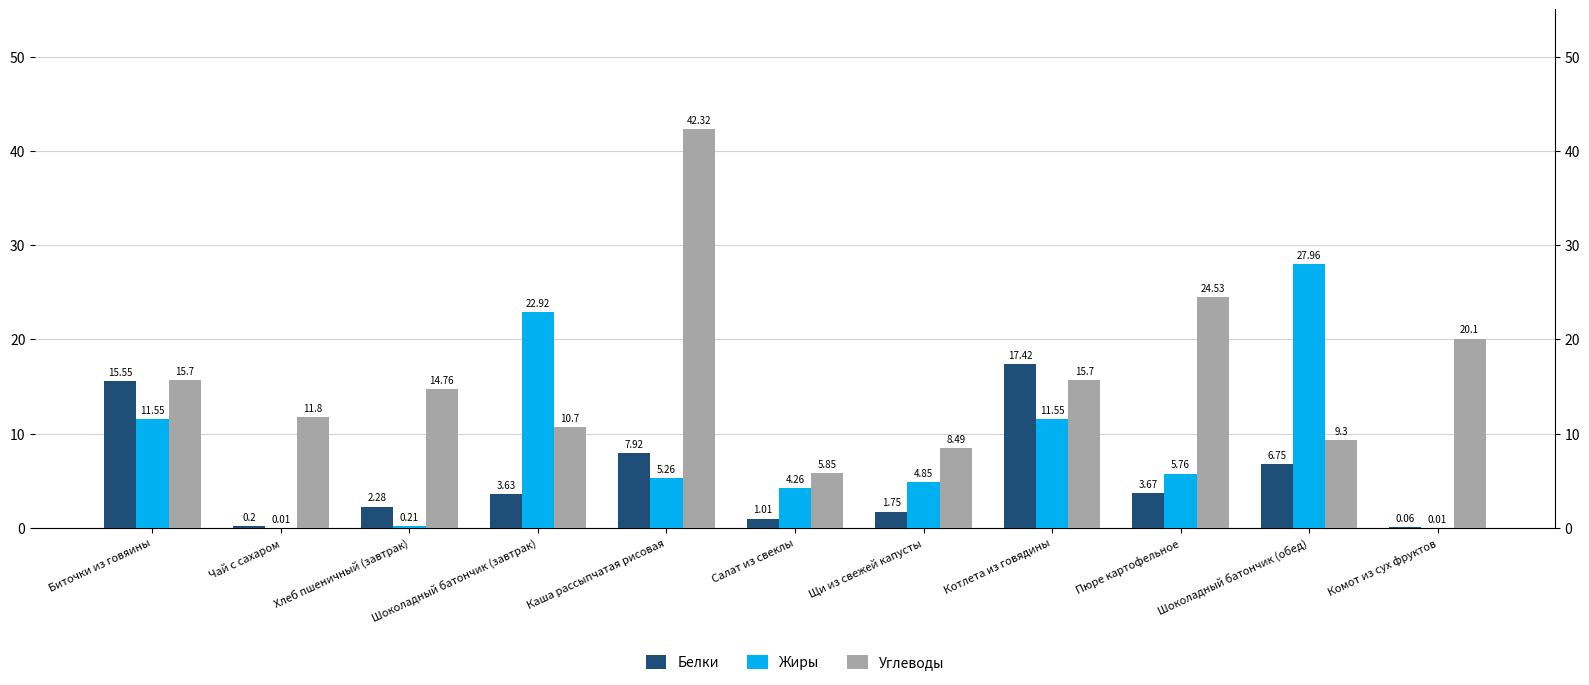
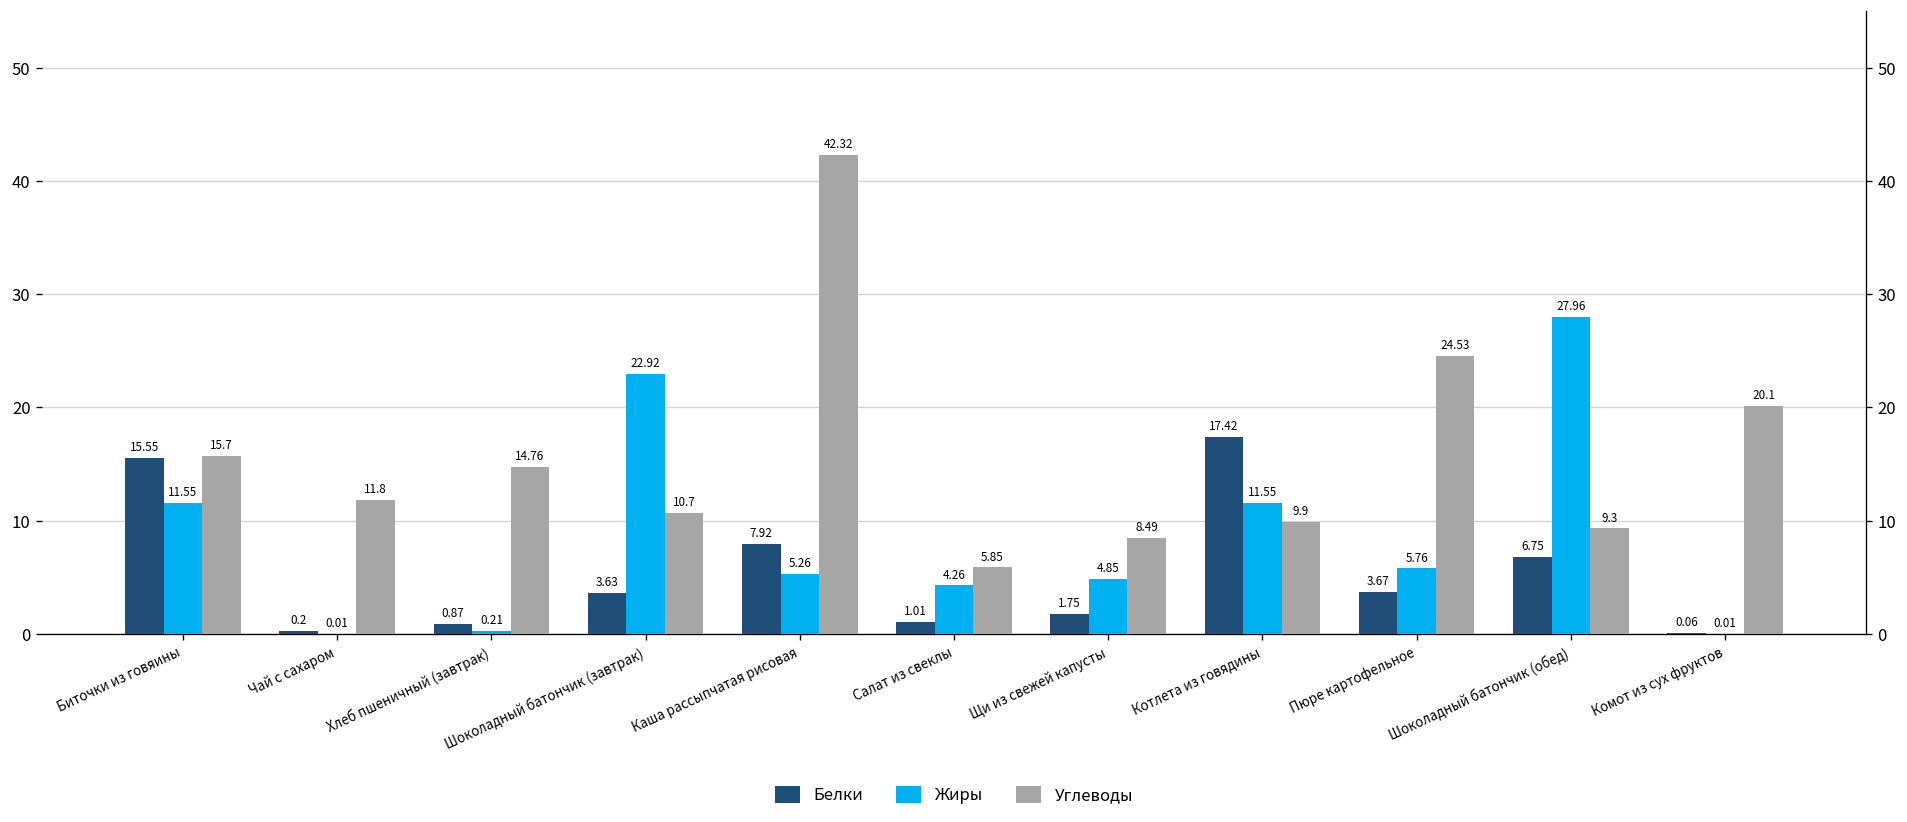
Белки, Хлеб пшеничный (завтрак): 2.28 -> 0.87
Углеводы, Котлета из говядины: 15.7 -> 9.9
